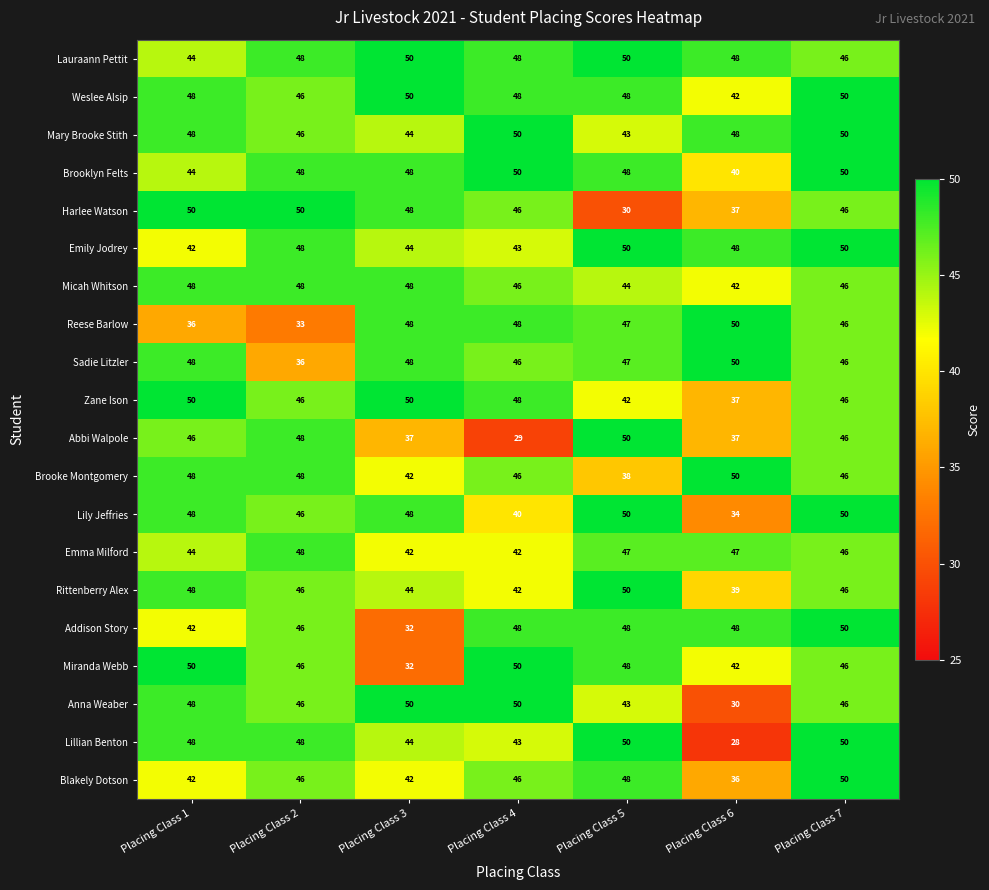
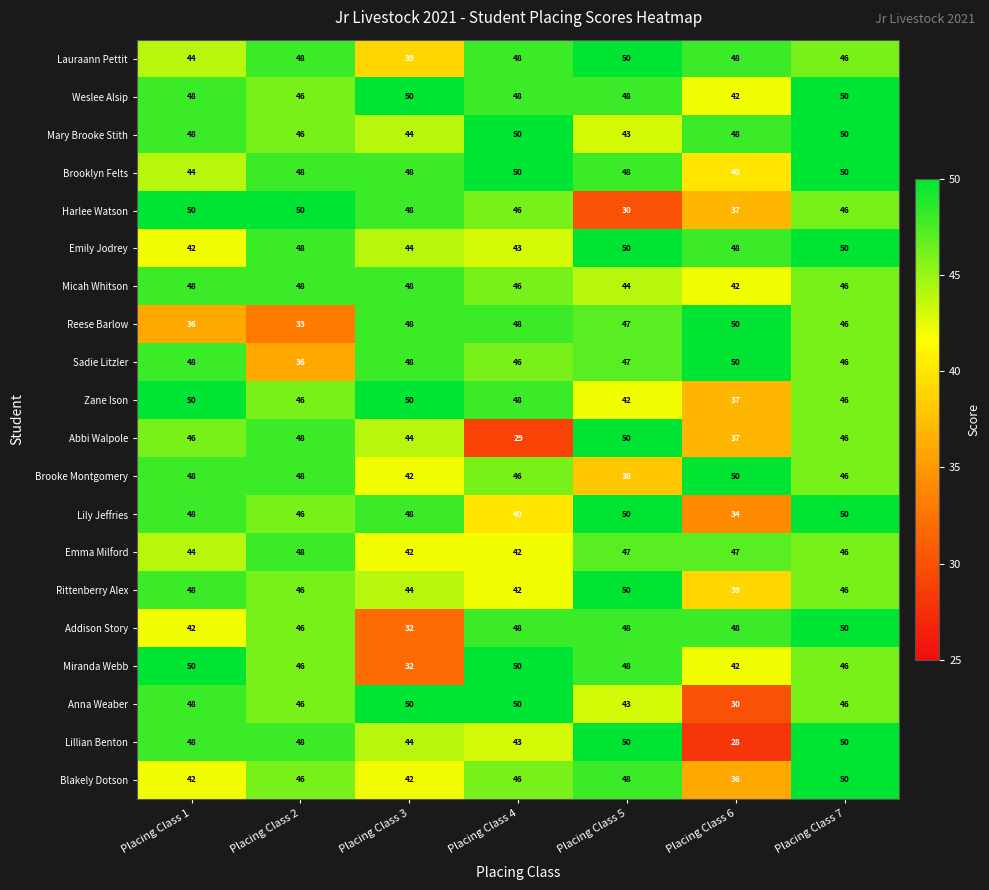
Lauraann Pettit, Placing Class 3: 50 -> 39
Abbi Walpole, Placing Class 3: 37 -> 44
